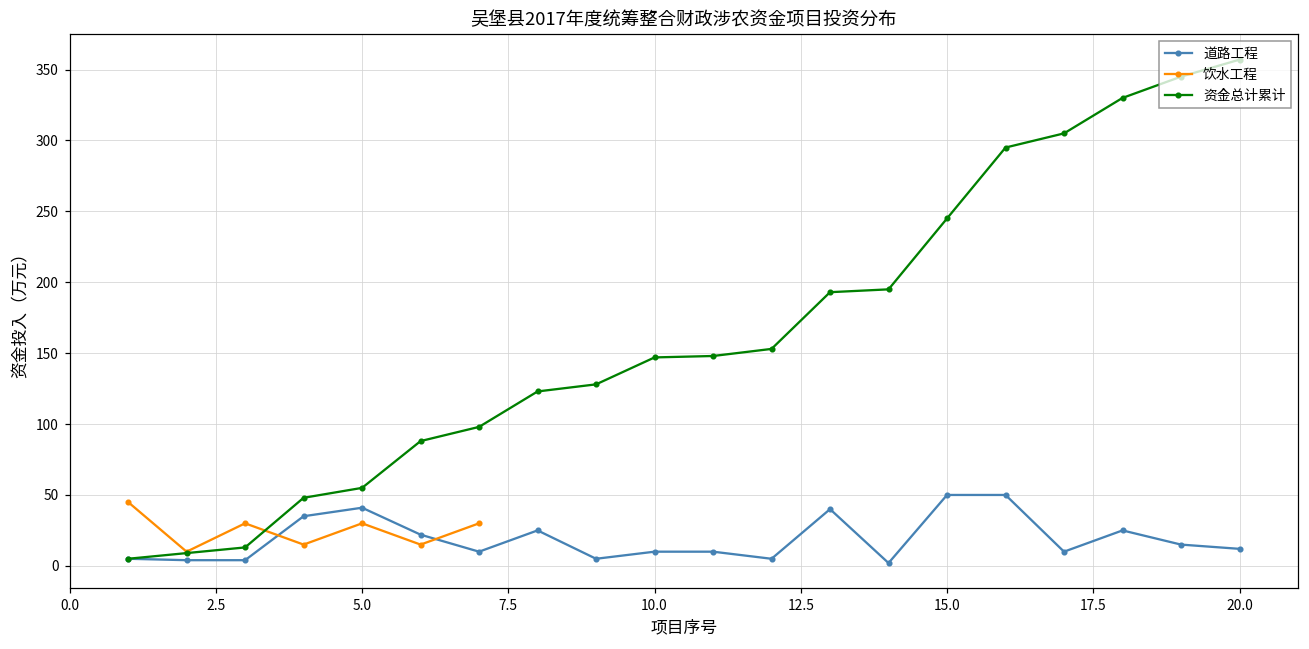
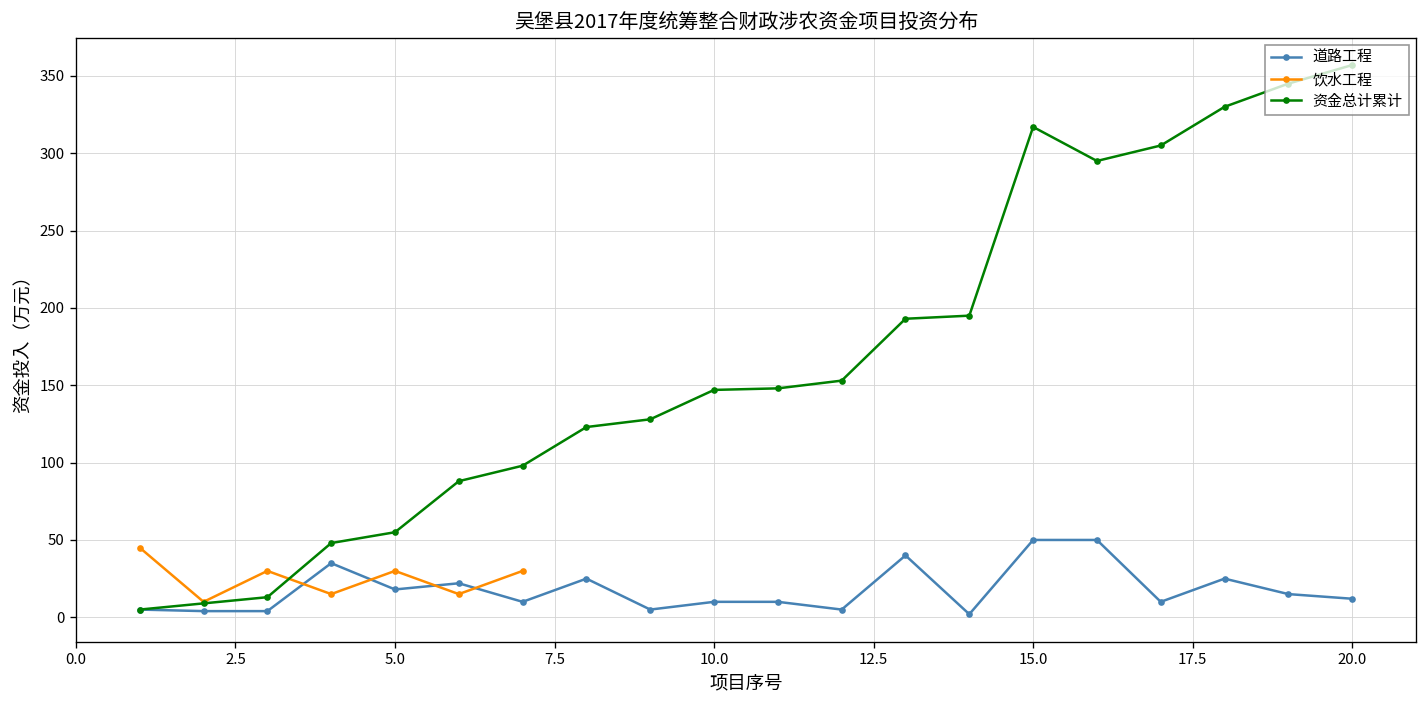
道路工程, 5.0: 41 -> 18
资金总计累计, 15.0: 245 -> 317
